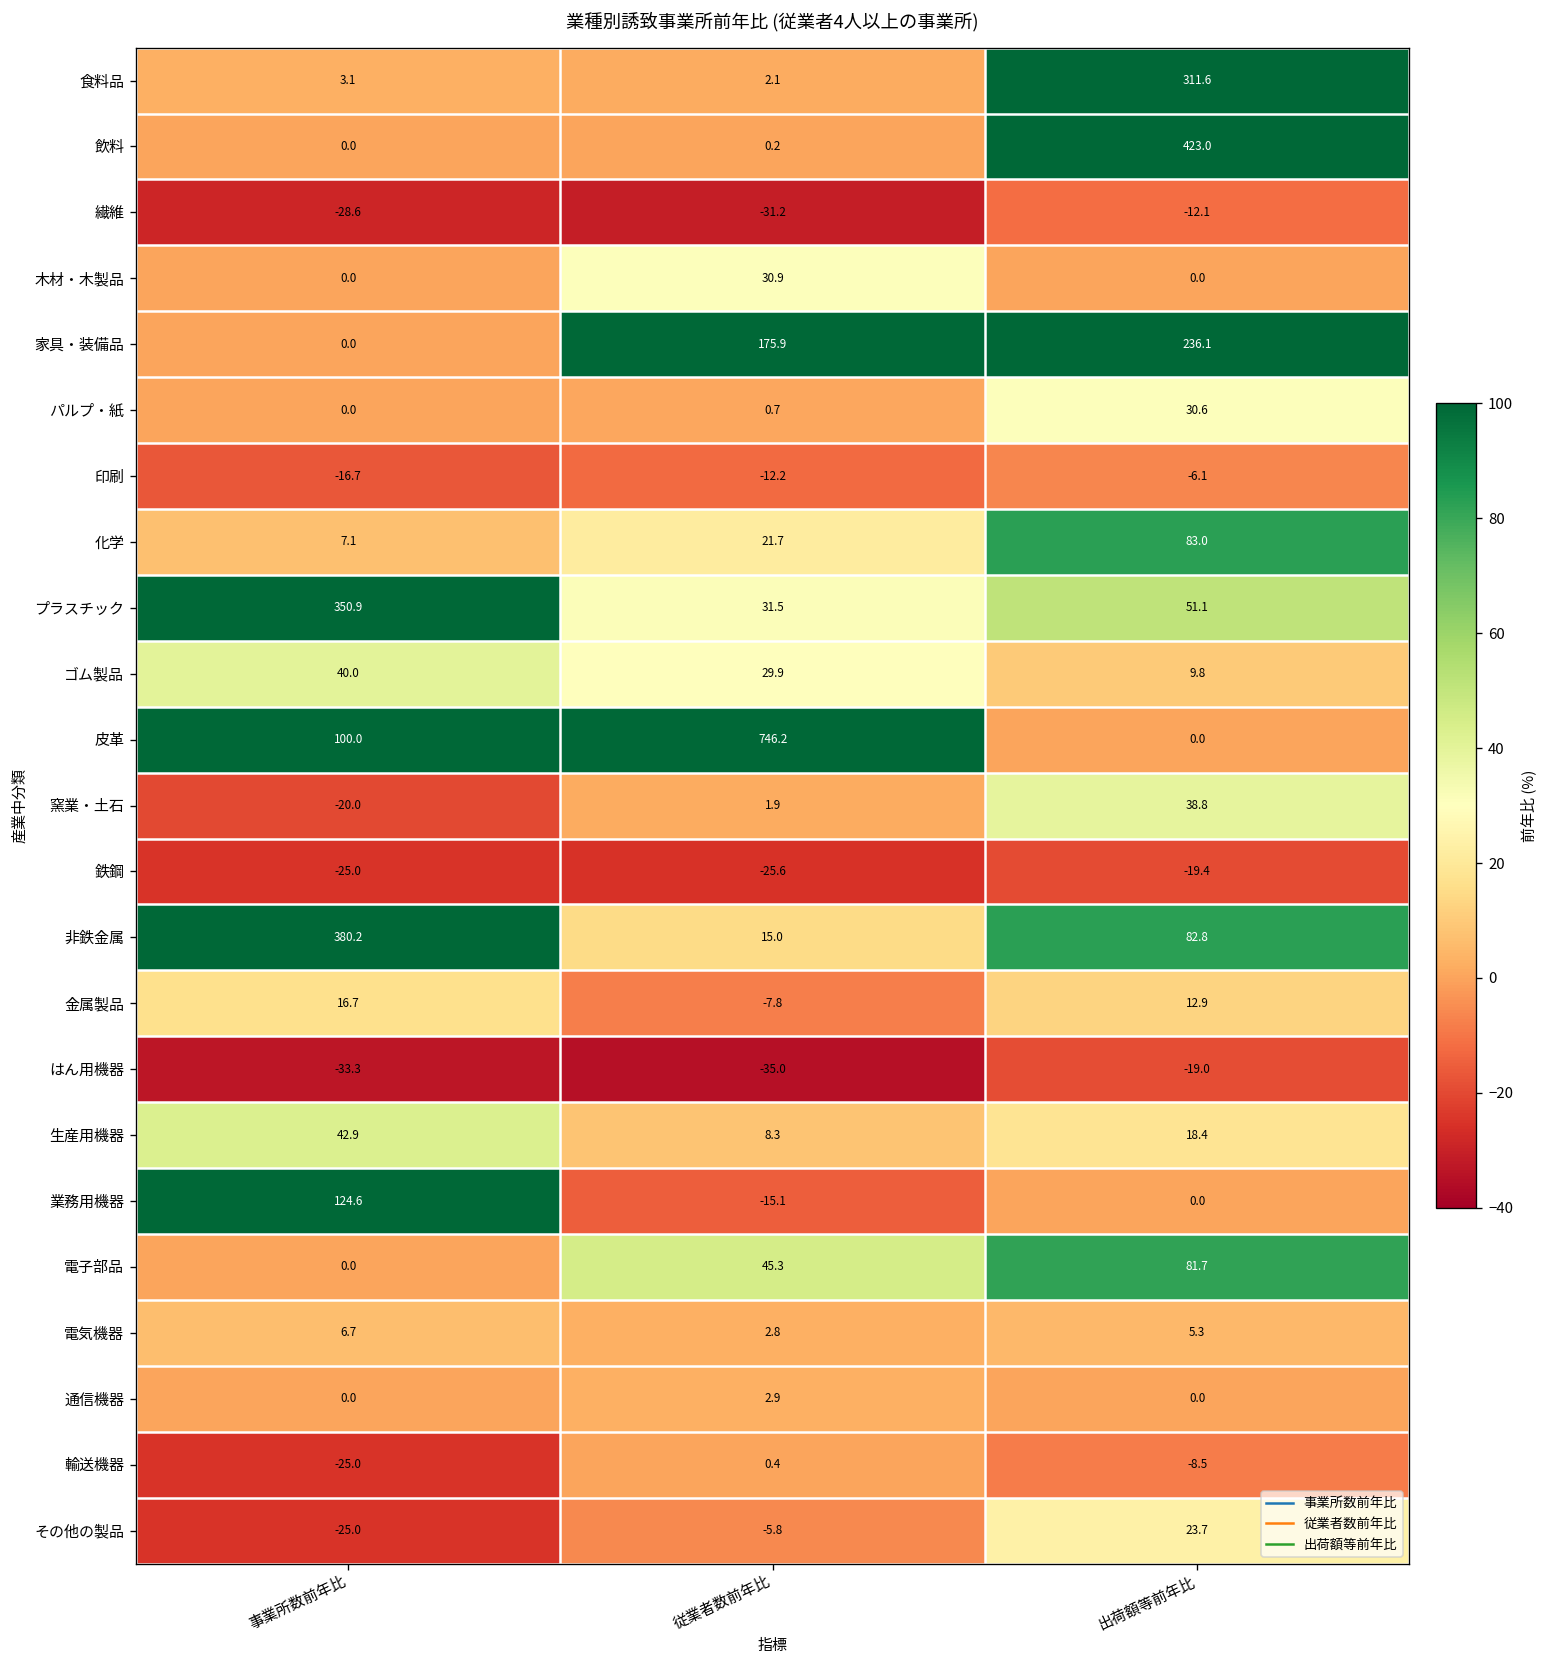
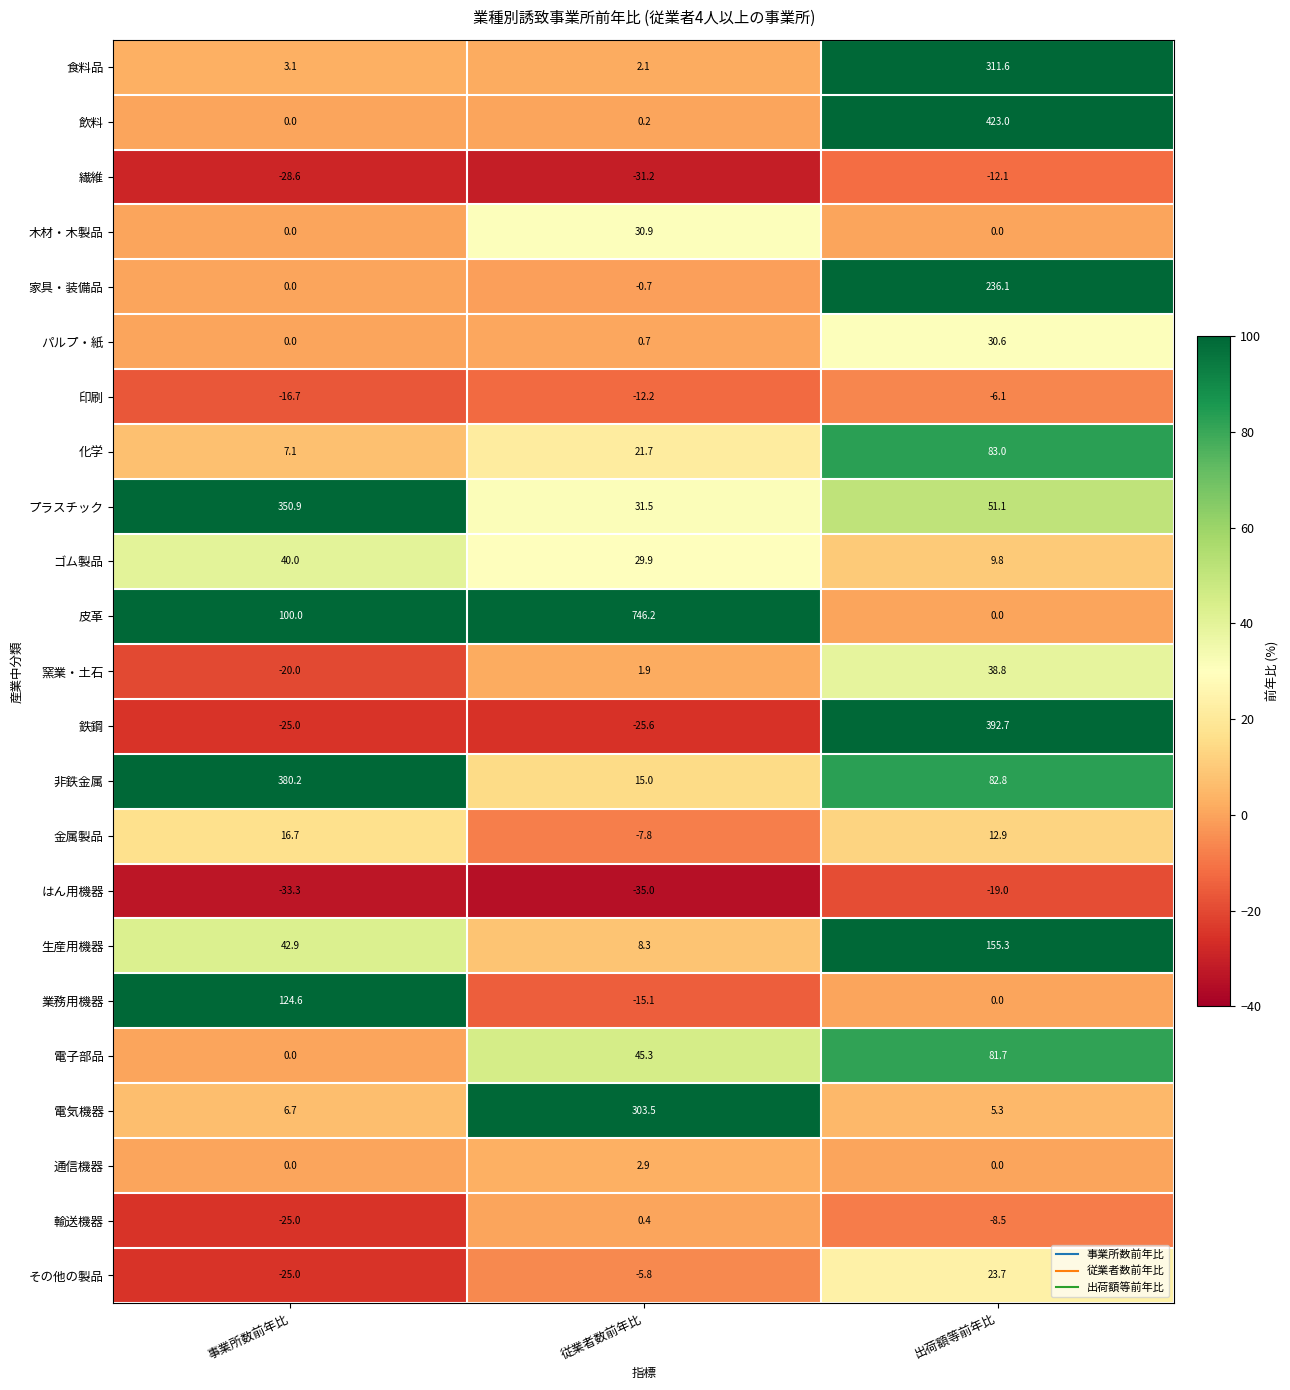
家具・装備品, 従業者数前年比: 175.9 -> -0.7
鉄鋼, 出荷額等前年比: -19.4 -> 392.7
生産用機器, 出荷額等前年比: 18.4 -> 155.3
電気機器, 従業者数前年比: 2.8 -> 303.5
